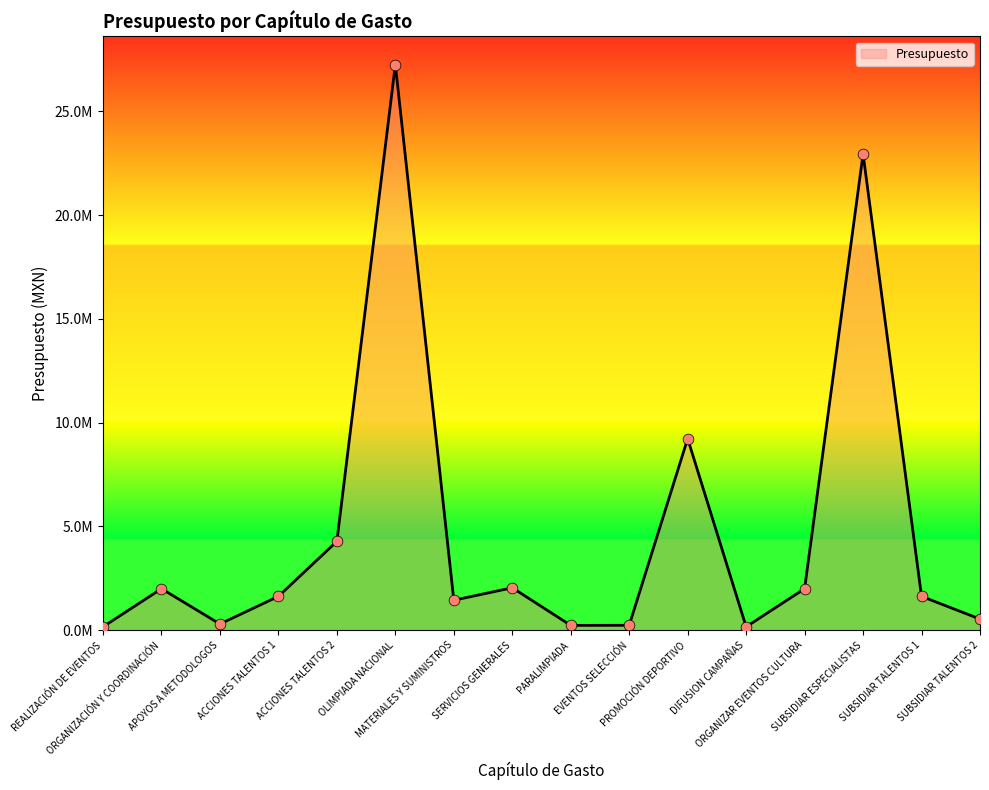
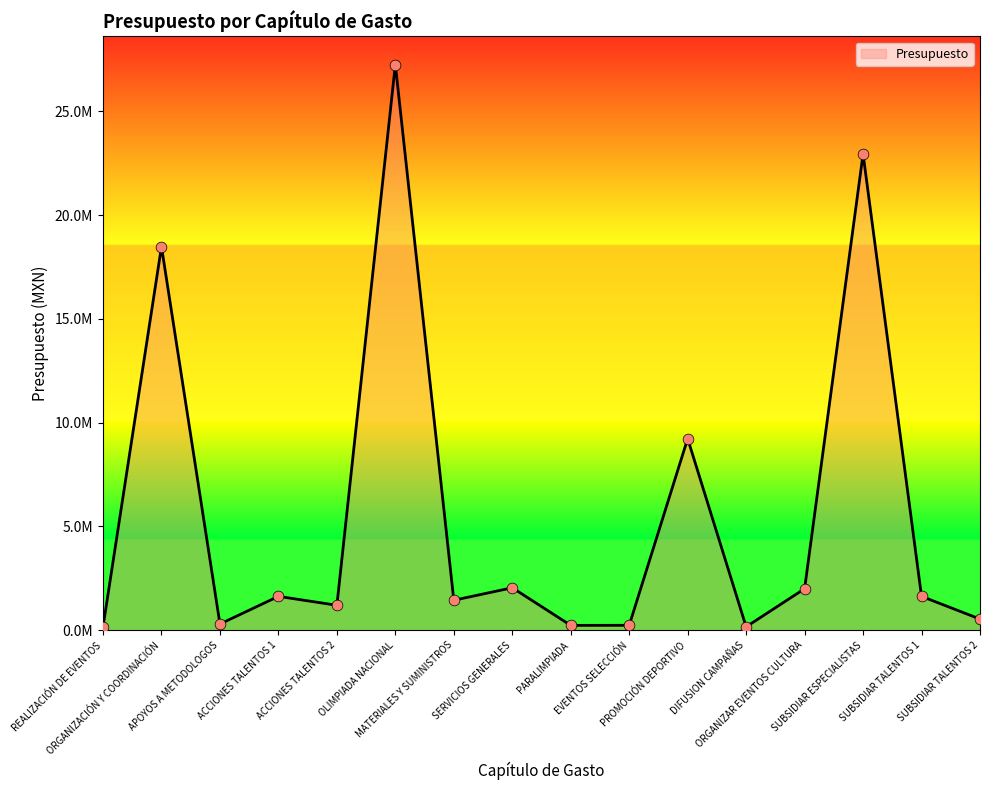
ORGANIZACIÓN Y COORDINACIÓN: 2000000 -> 18500000
ACCIONES TALENTOS 2: 4300000 -> 1200000
